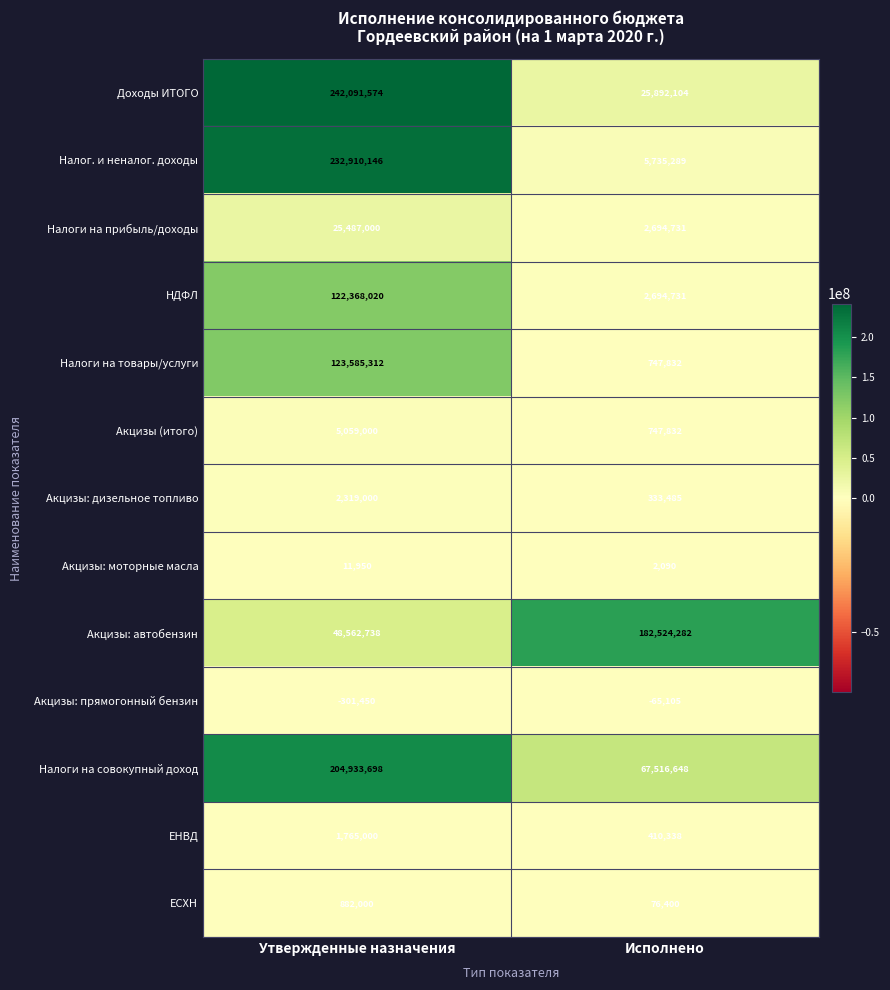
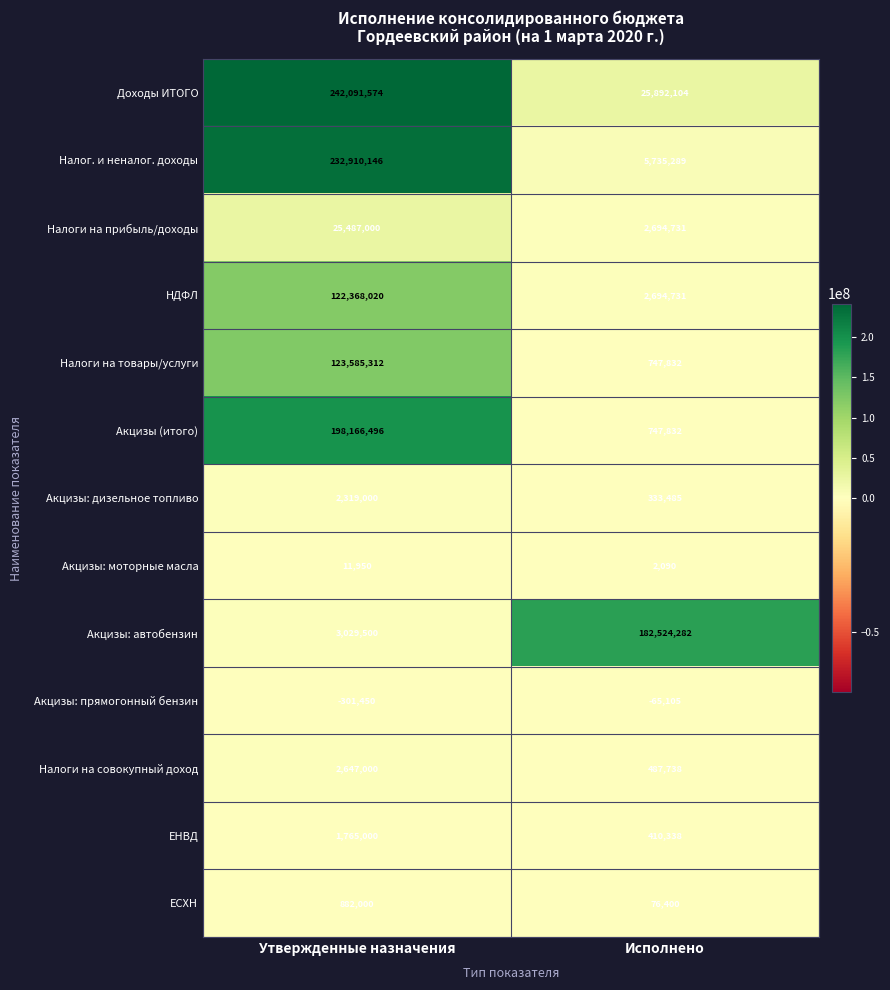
Акцизы (итого), Утвержденные назначения: 5,059,000 -> 198,166,496
Акцизы: автобензин, Утвержденные назначения: 48,562,738 -> 3,029,500
Налоги на совокупный доход, Утвержденные назначения: 204,933,698 -> 2,647,000
Налоги на совокупный доход, Исполнено: 67,516,648 -> 487,738
